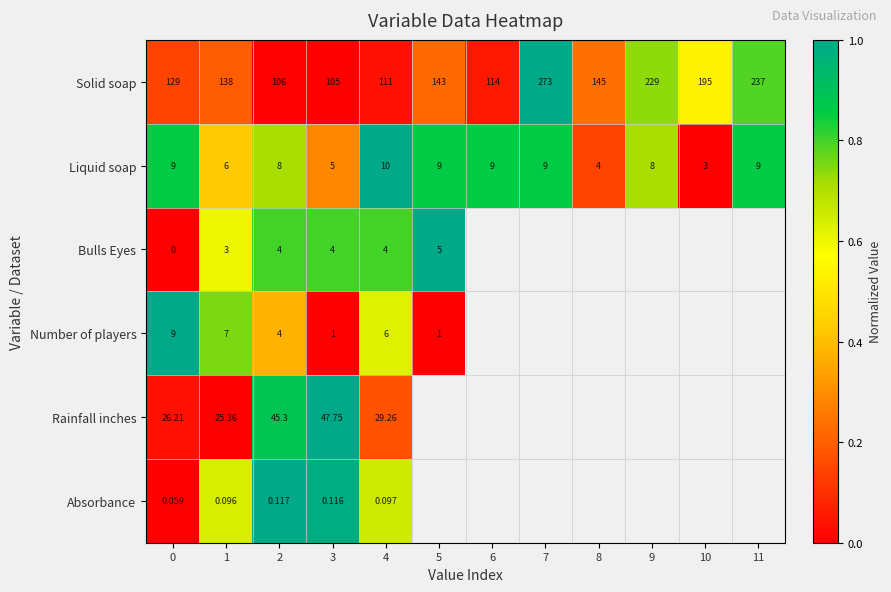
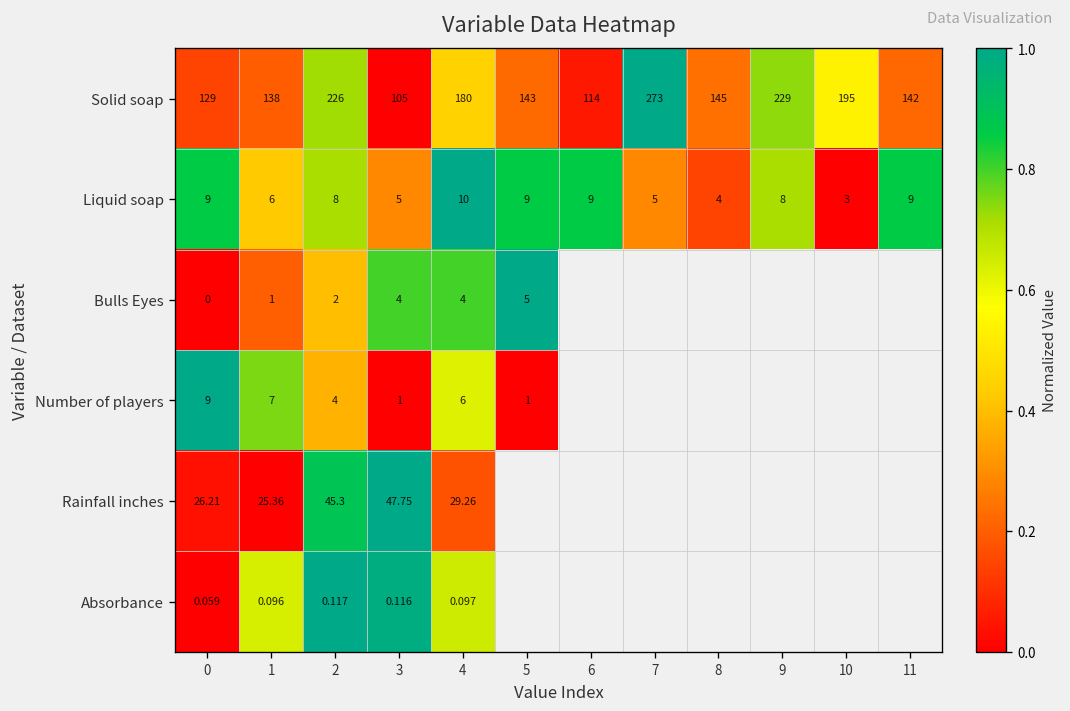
Solid soap, 2: 106 -> 226
Solid soap, 4: 111 -> 180
Solid soap, 11: 237 -> 142
Liquid soap, 7: 9 -> 5
Bulls Eyes, 1: 3 -> 1
Bulls Eyes, 2: 4 -> 2
